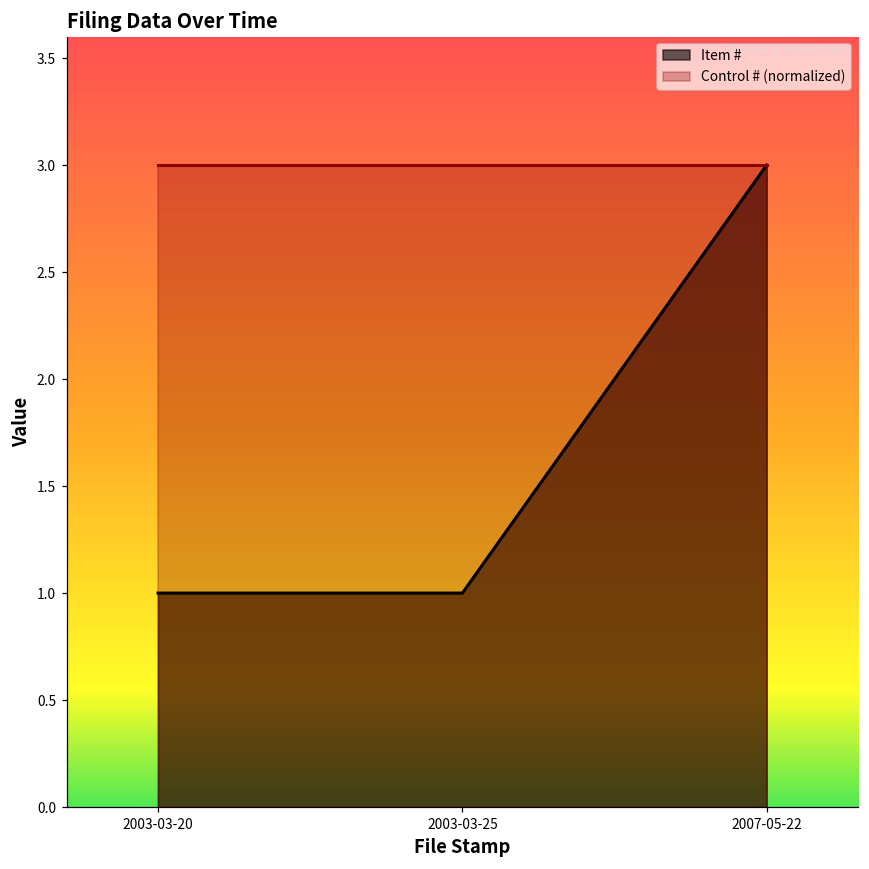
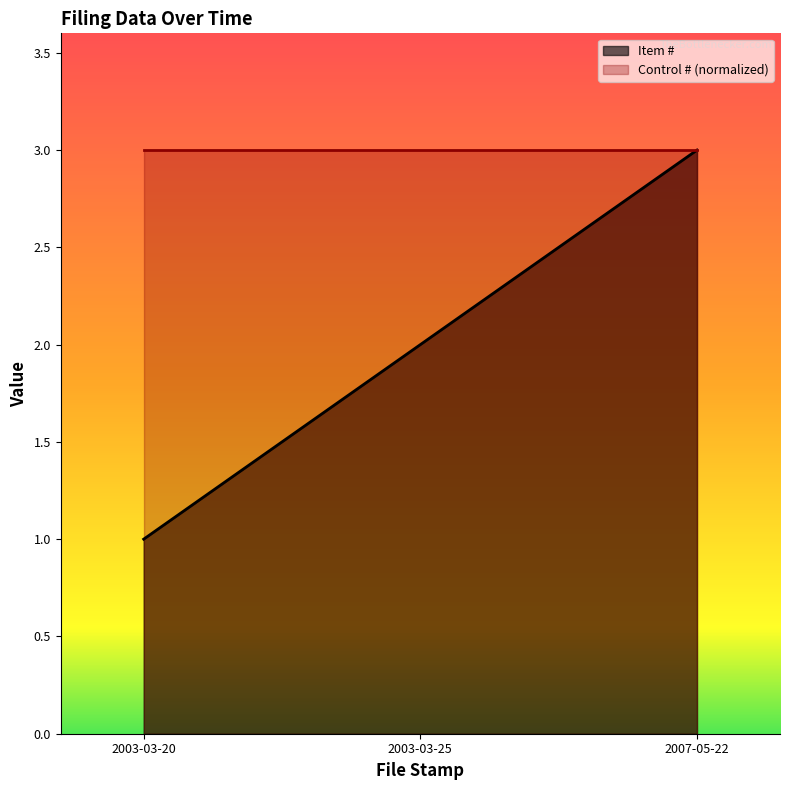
Item #, 2003-03-25: 1 -> 2
